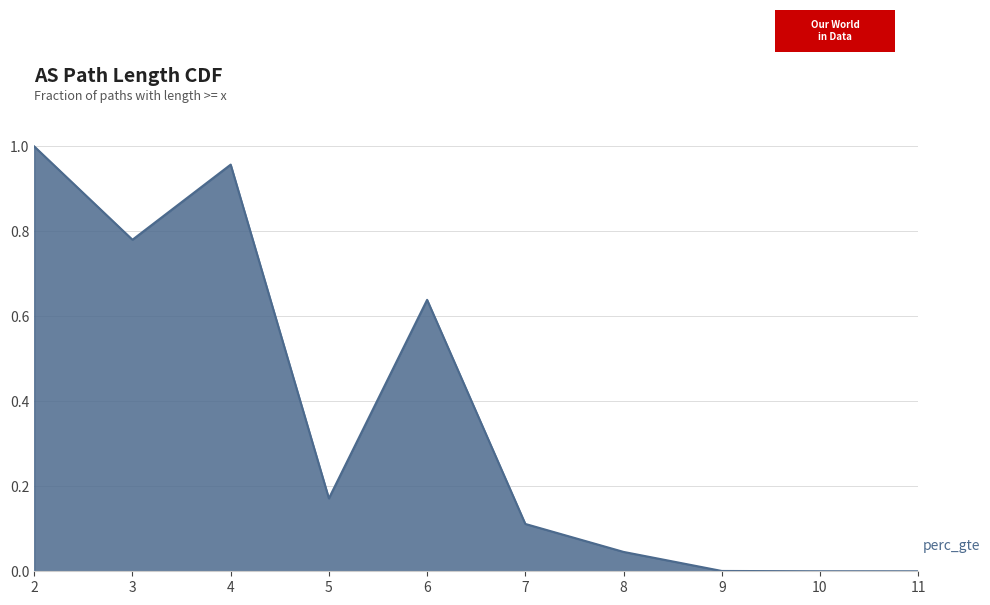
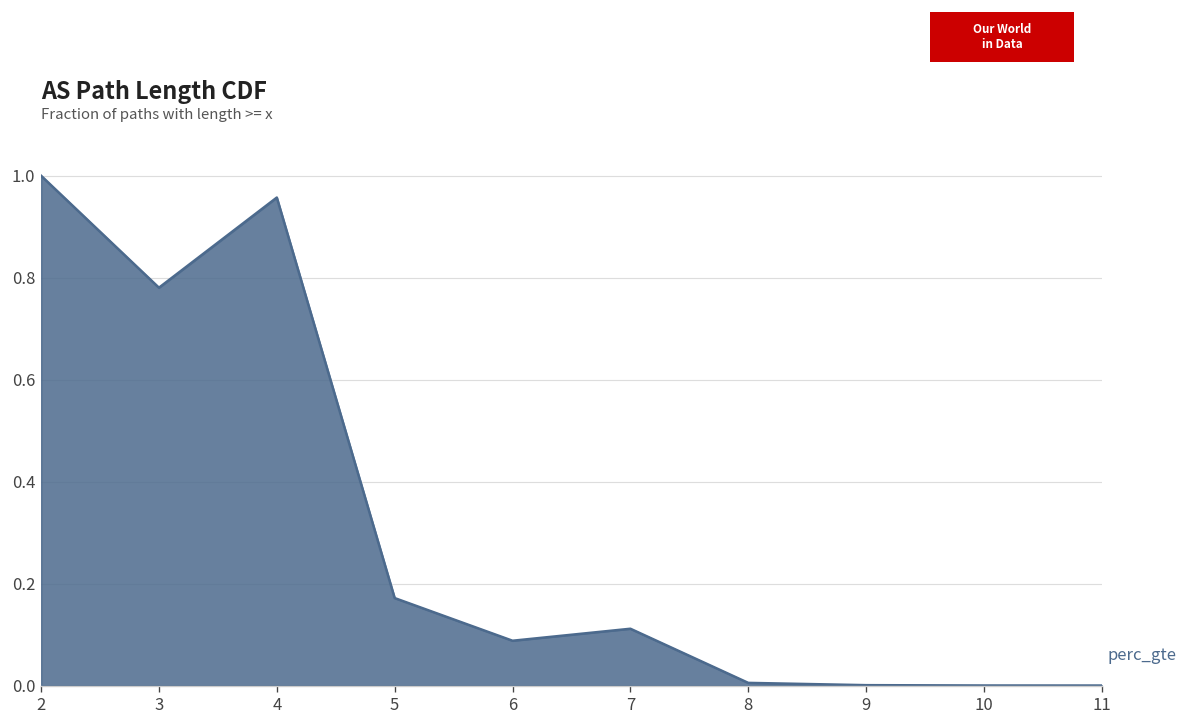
6: 0.64 -> 0.09
8: 0.05 -> 0.01
